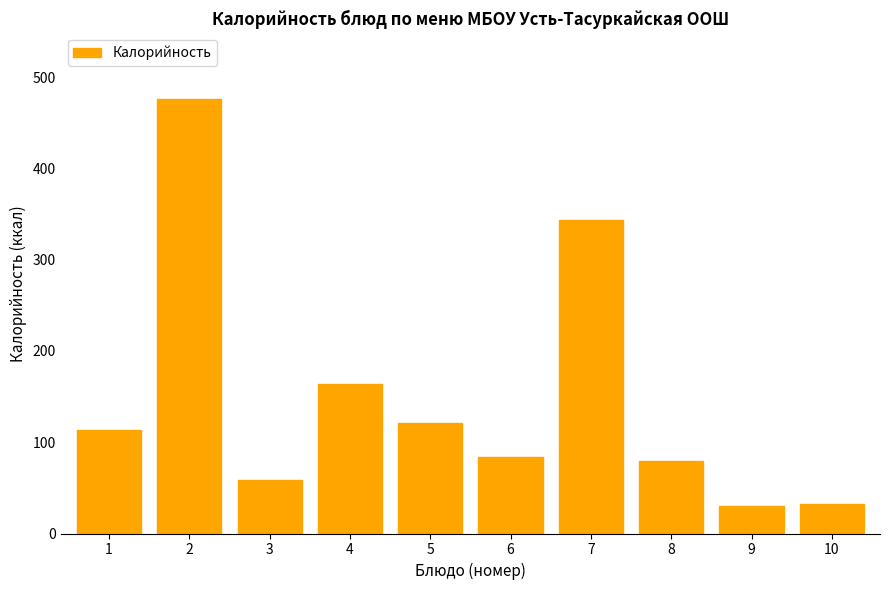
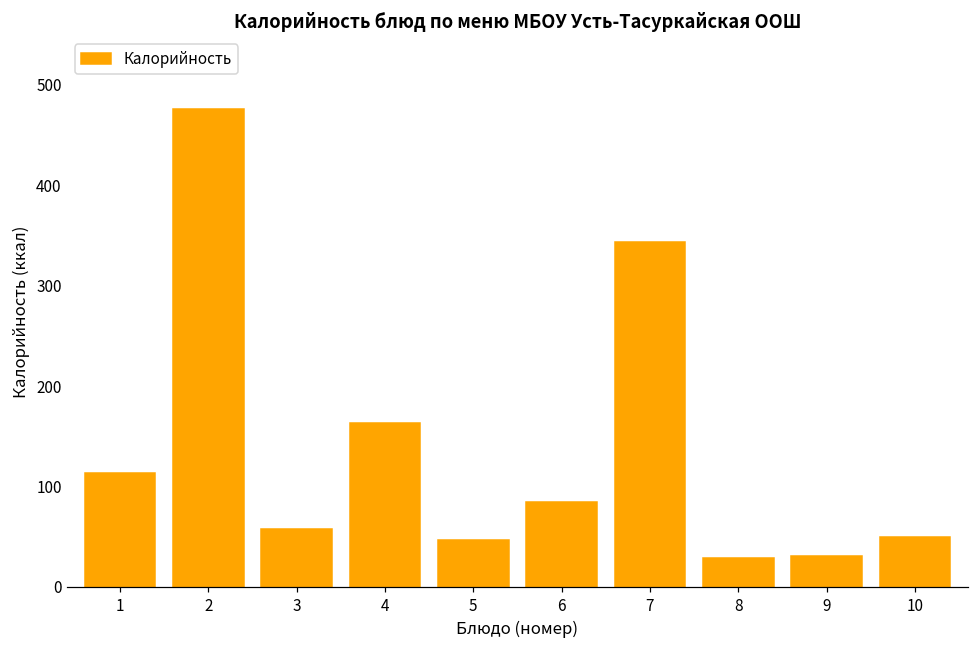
5: 120 -> 50
8: 80 -> 30
10: 30 -> 50
